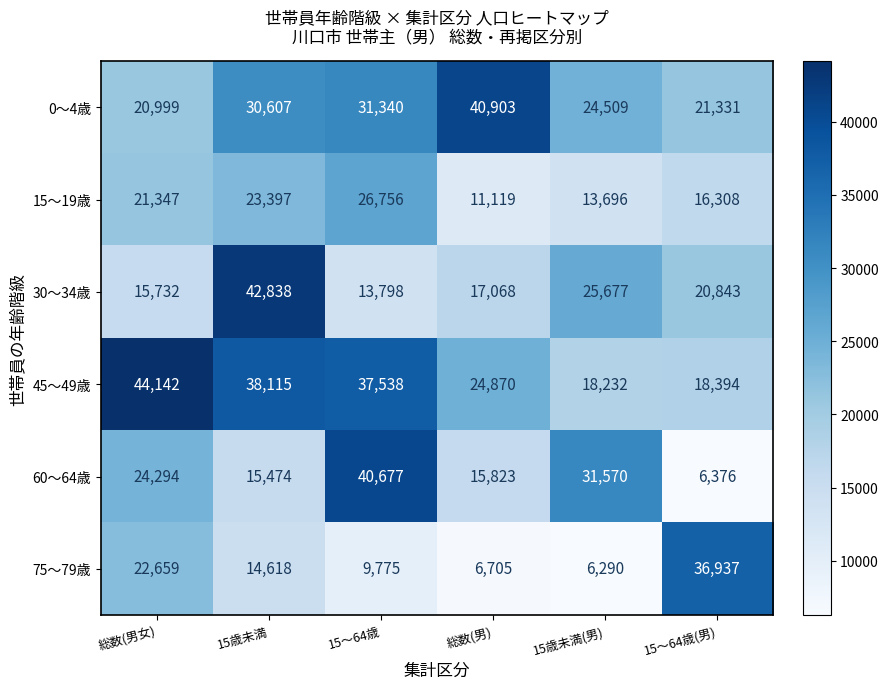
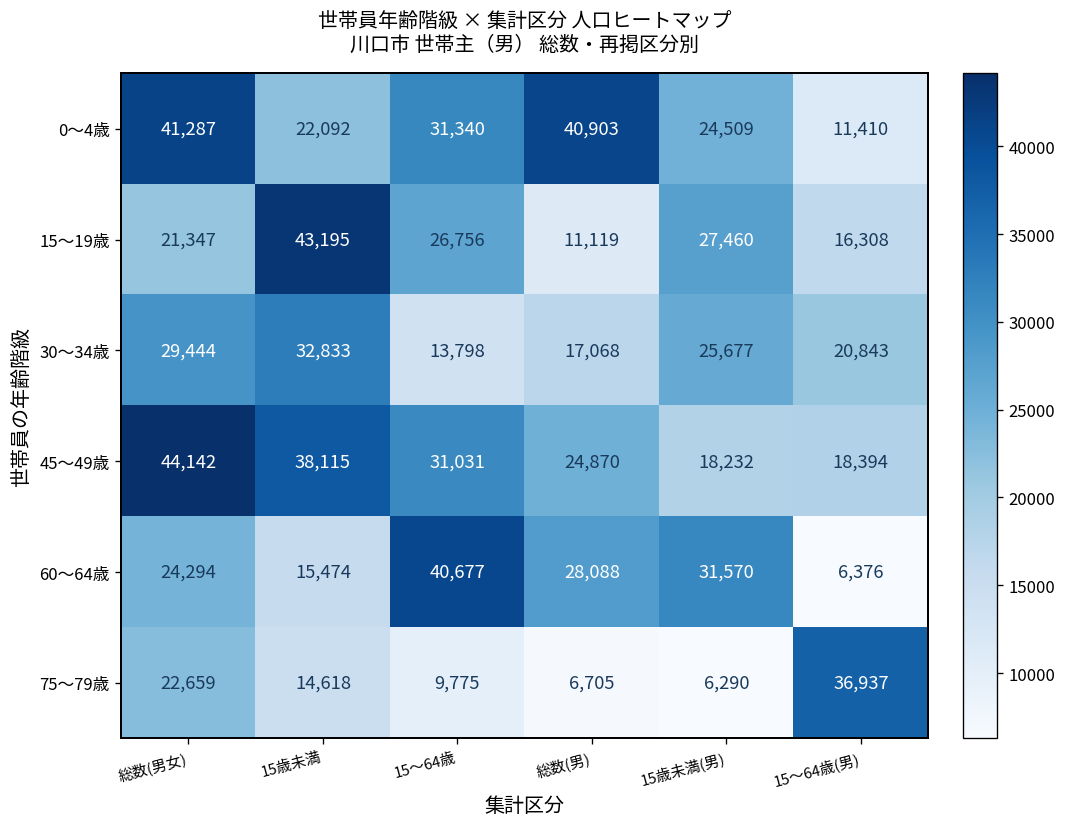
0～4歳, 総数(男女): 20,999 -> 41,287
0～4歳, 15歳未満: 30,607 -> 22,092
0～4歳, 15～64歳(男): 21,331 -> 11,410
15～19歳, 15歳未満: 23,397 -> 43,195
15～19歳, 15歳未満(男): 13,696 -> 27,460
30～34歳, 総数(男女): 15,732 -> 29,444
30～34歳, 15歳未満: 42,838 -> 32,833
45～49歳, 15～64歳: 37,538 -> 31,031
60～64歳, 総数(男): 15,823 -> 28,088
